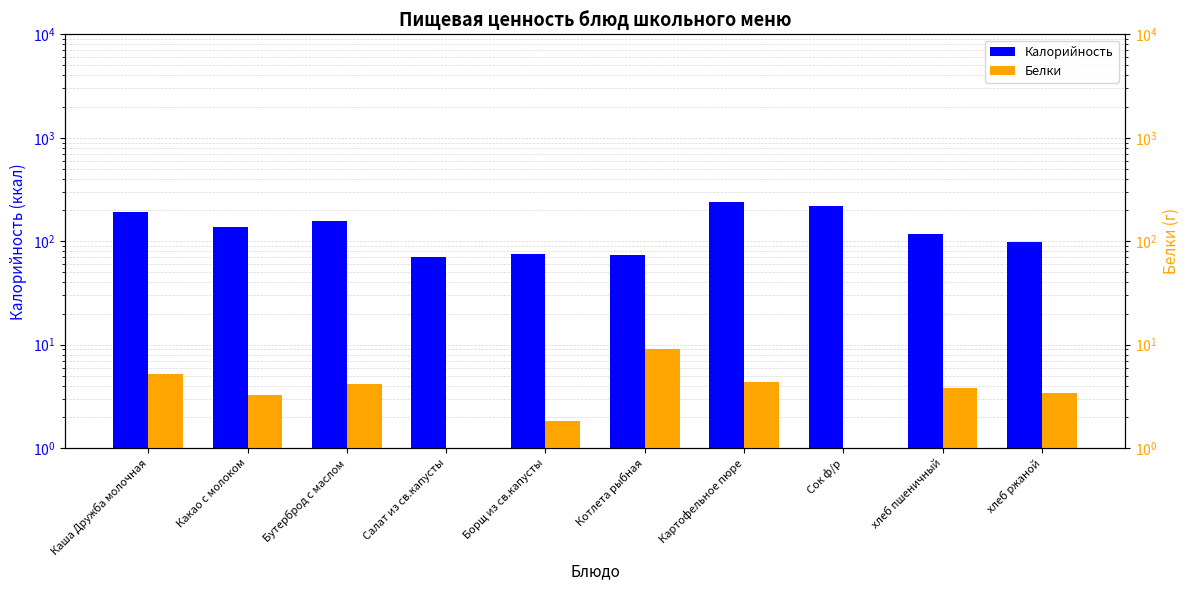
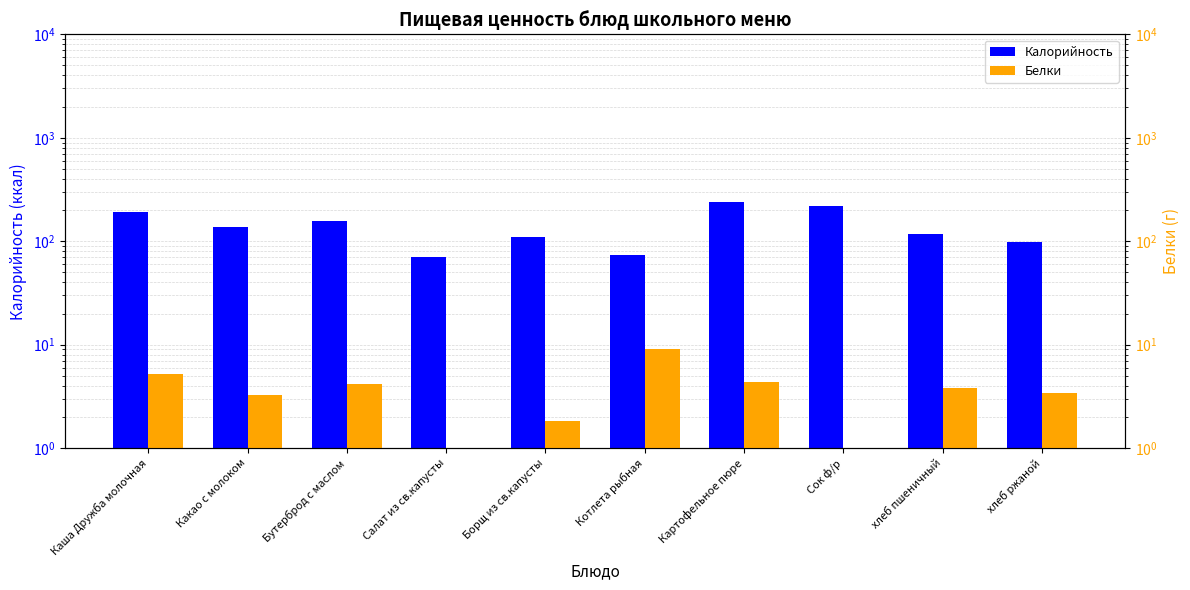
Калорийность, Борщ из св.капусты: 80 -> 110
